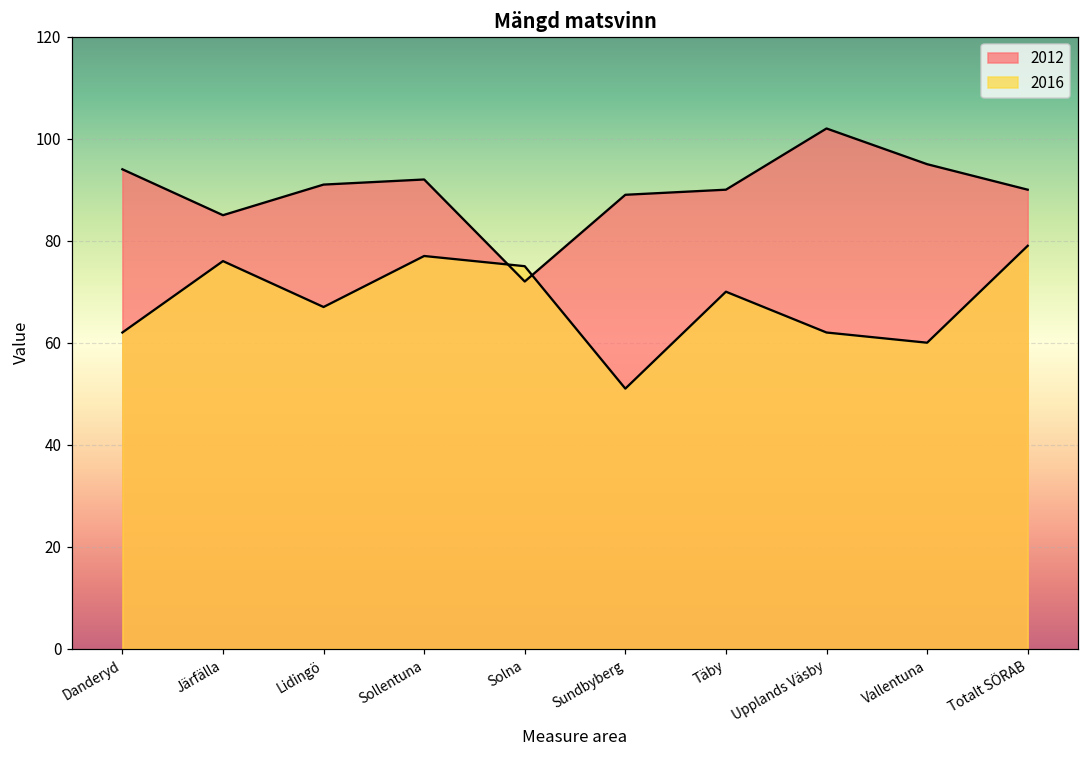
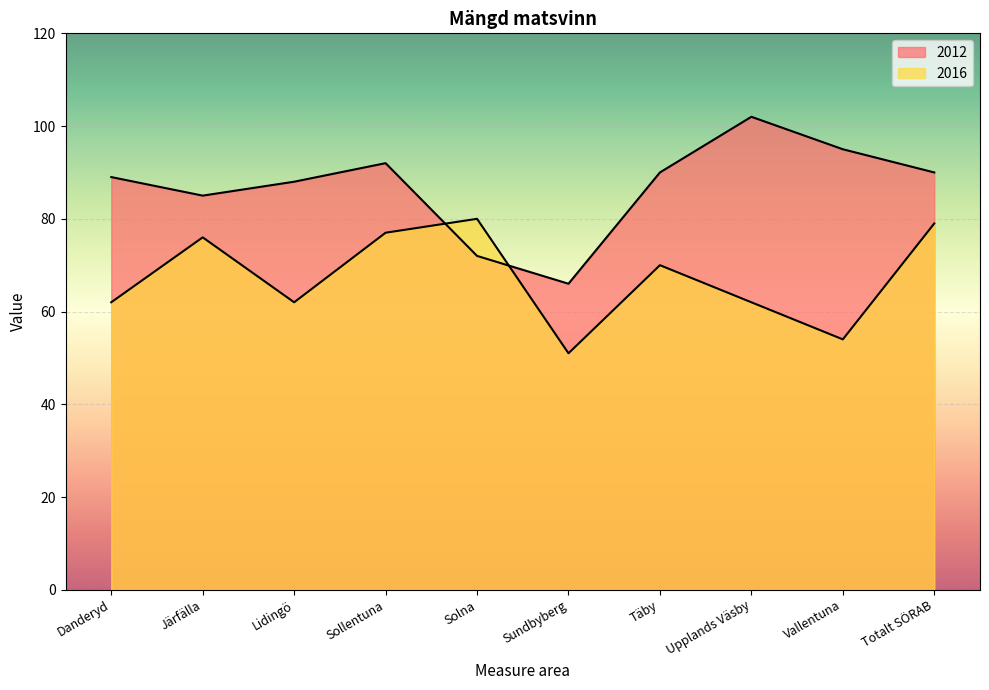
2012, Danderyd: 94 -> 89
2012, Lidingö: 91 -> 88
2016, Lidingö: 67 -> 62
2016, Solna: 75 -> 80
2012, Sundbyberg: 89 -> 66
2016, Vallentuna: 60 -> 54
